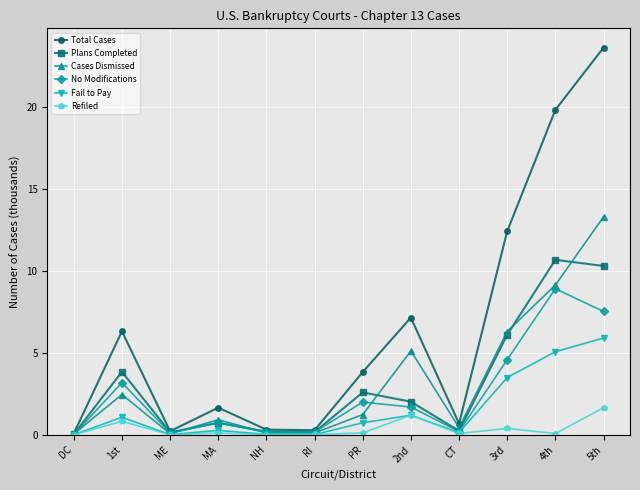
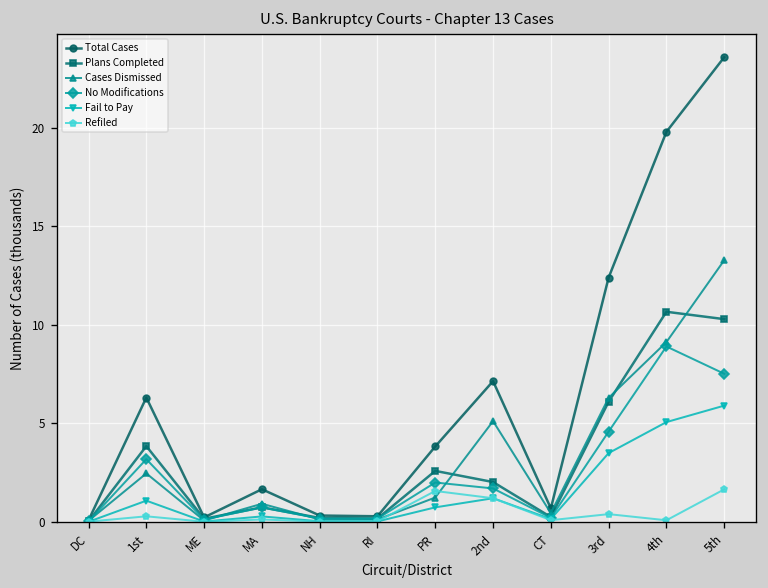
Refiled, 1st: 0.8 -> 0.3
Refiled, PR: 0.1 -> 1.6
